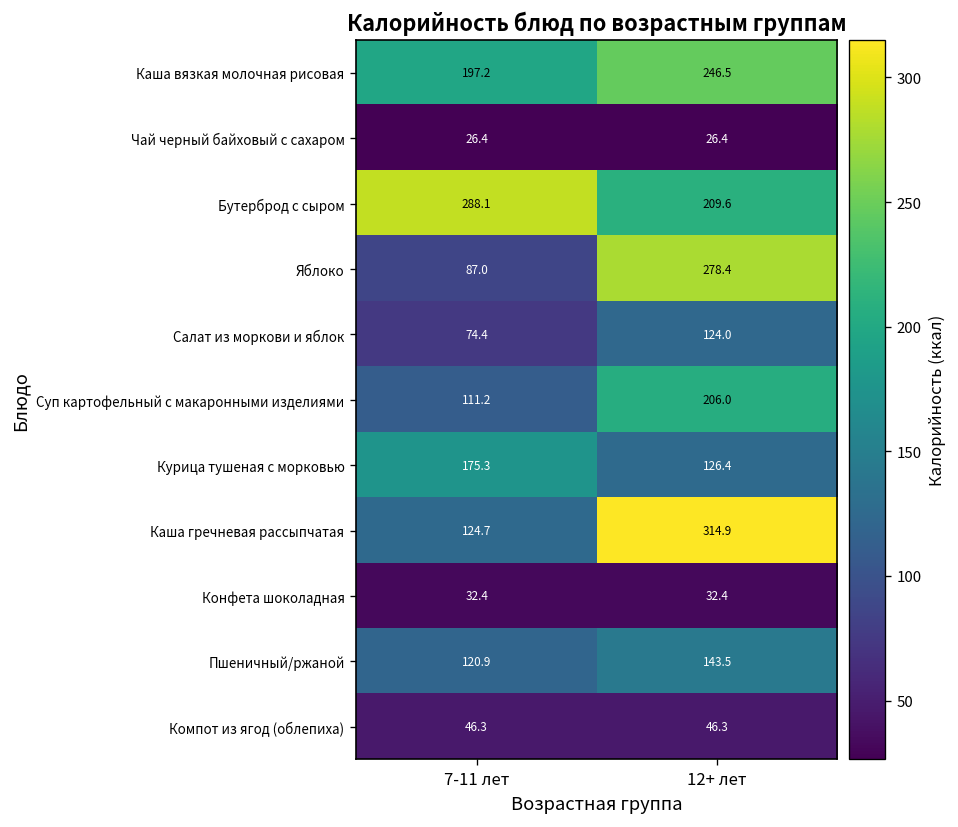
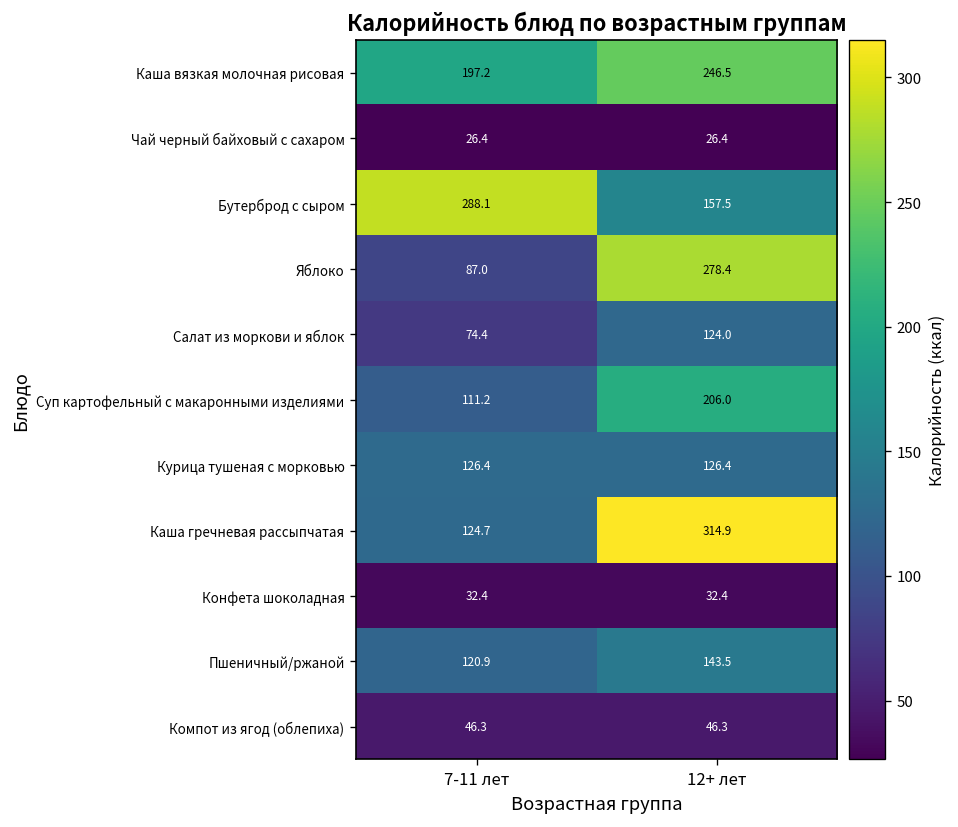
Бутерброд с сыром, 12+ лет: 209.6 -> 157.5
Курица тушеная с морковью, 7-11 лет: 175.3 -> 126.4
